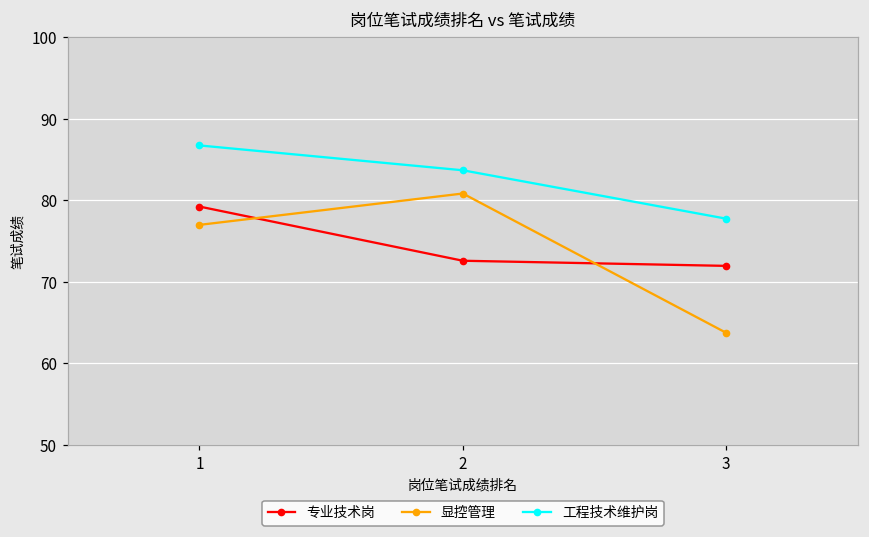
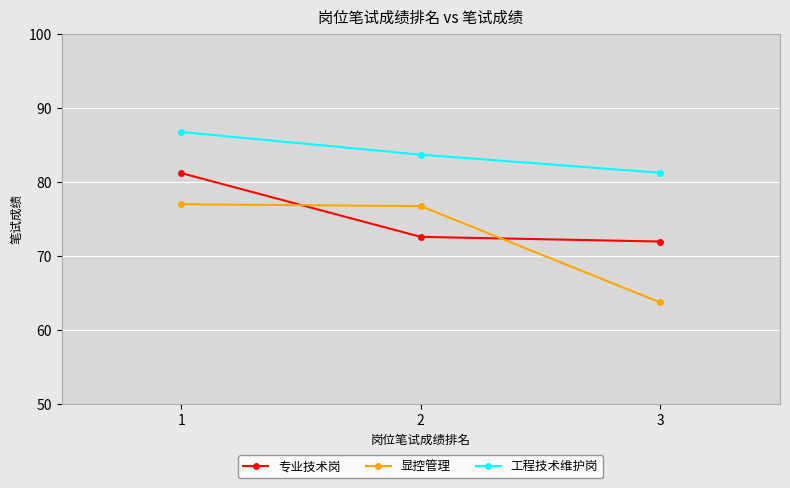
专业技术岗, 1: 79 -> 81
显控管理, 2: 81 -> 77
工程技术维护岗, 3: 78 -> 81
